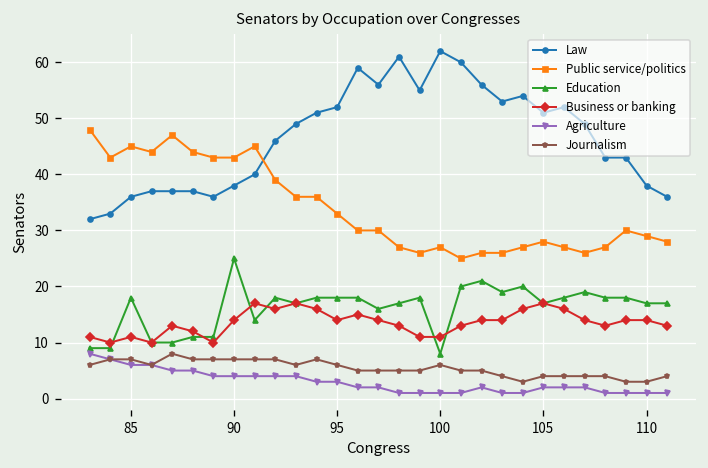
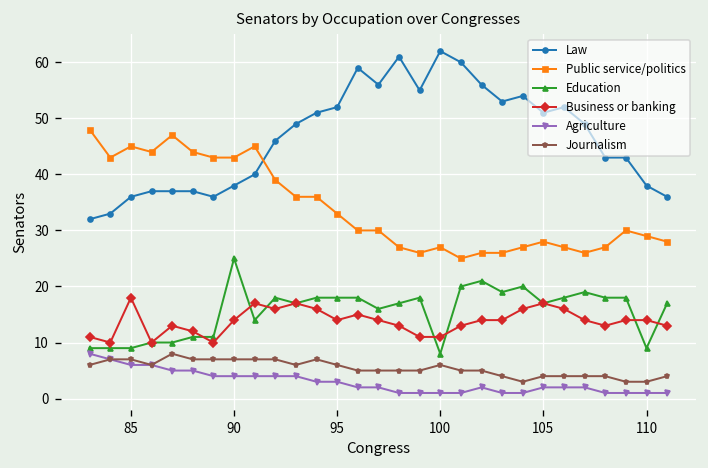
Education, 85: 18 -> 9
Business or banking, 85: 11 -> 18
Education, 110: 17 -> 9
